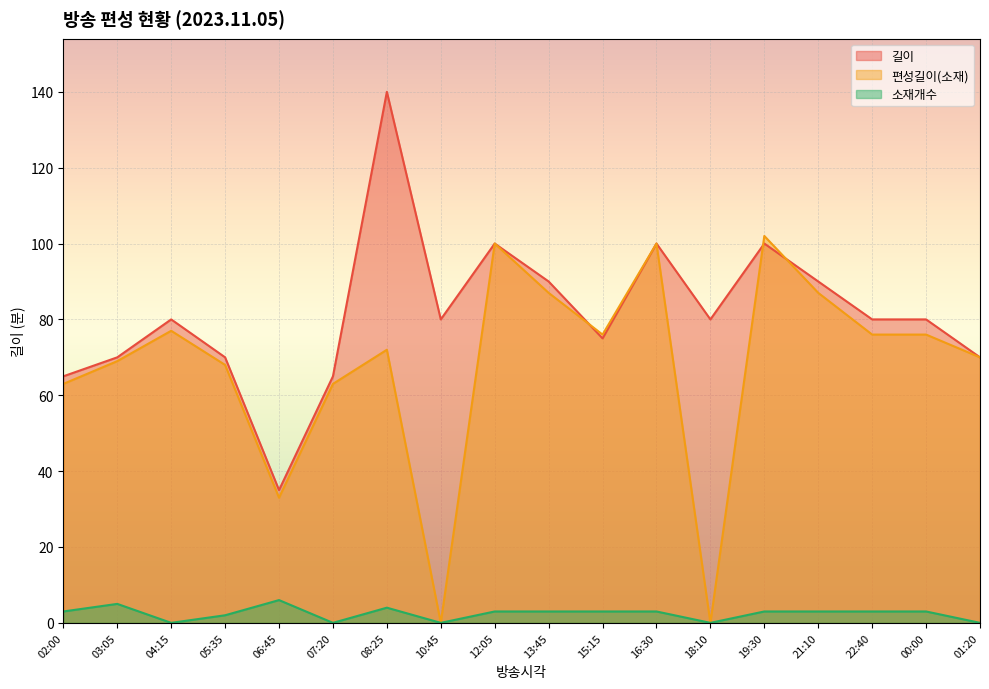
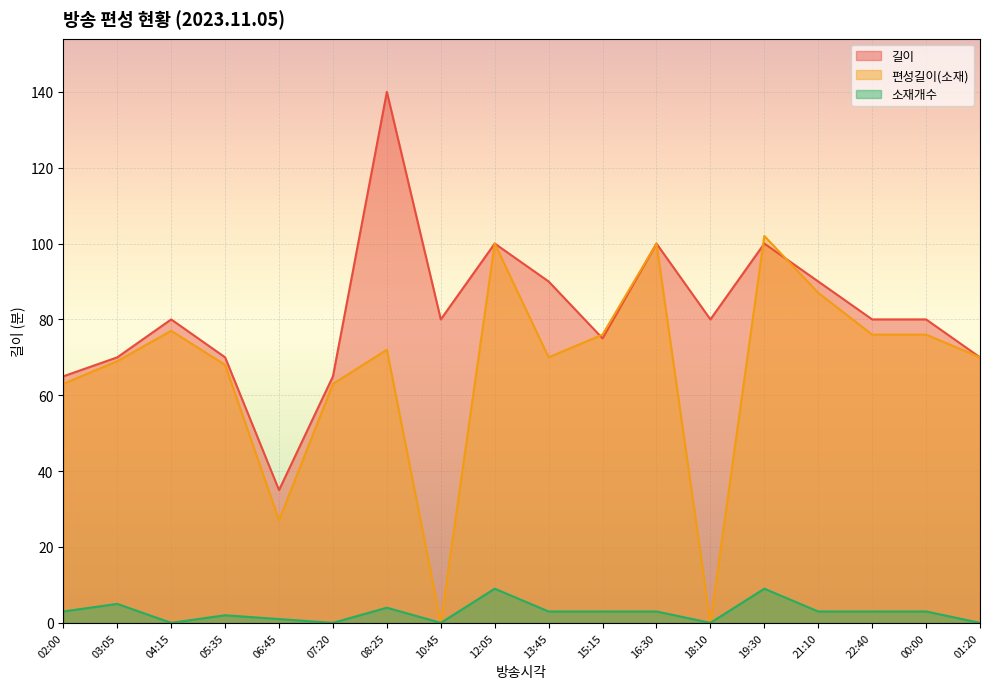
편성길이(소재), 06:45: 33 -> 27
소재개수, 06:45: 6 -> 1
소재개수, 12:05: 3 -> 9
편성길이(소재), 13:45: 87 -> 70
소재개수, 19:30: 3 -> 9
